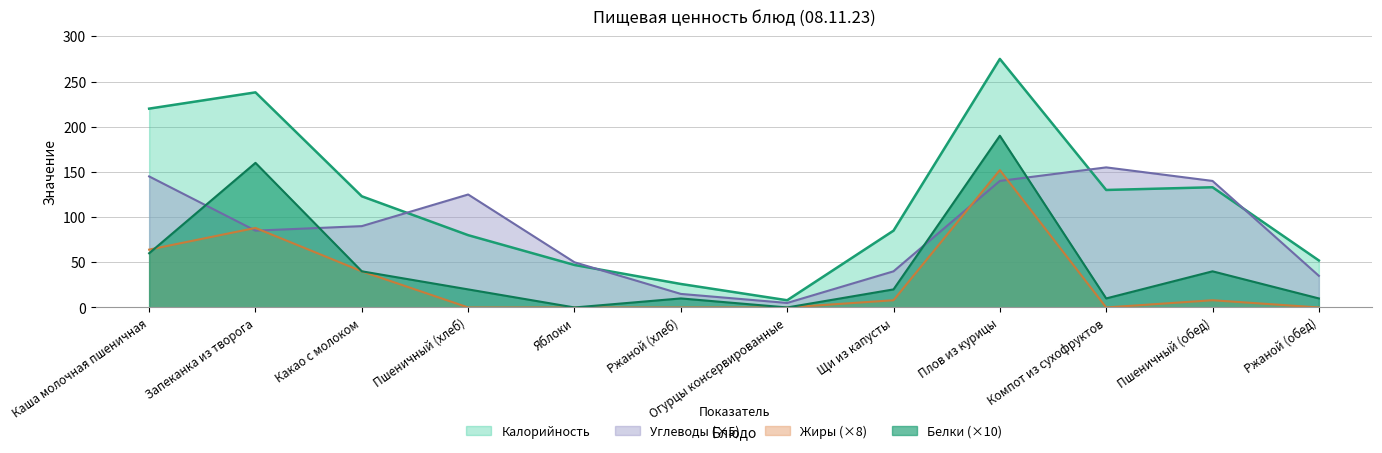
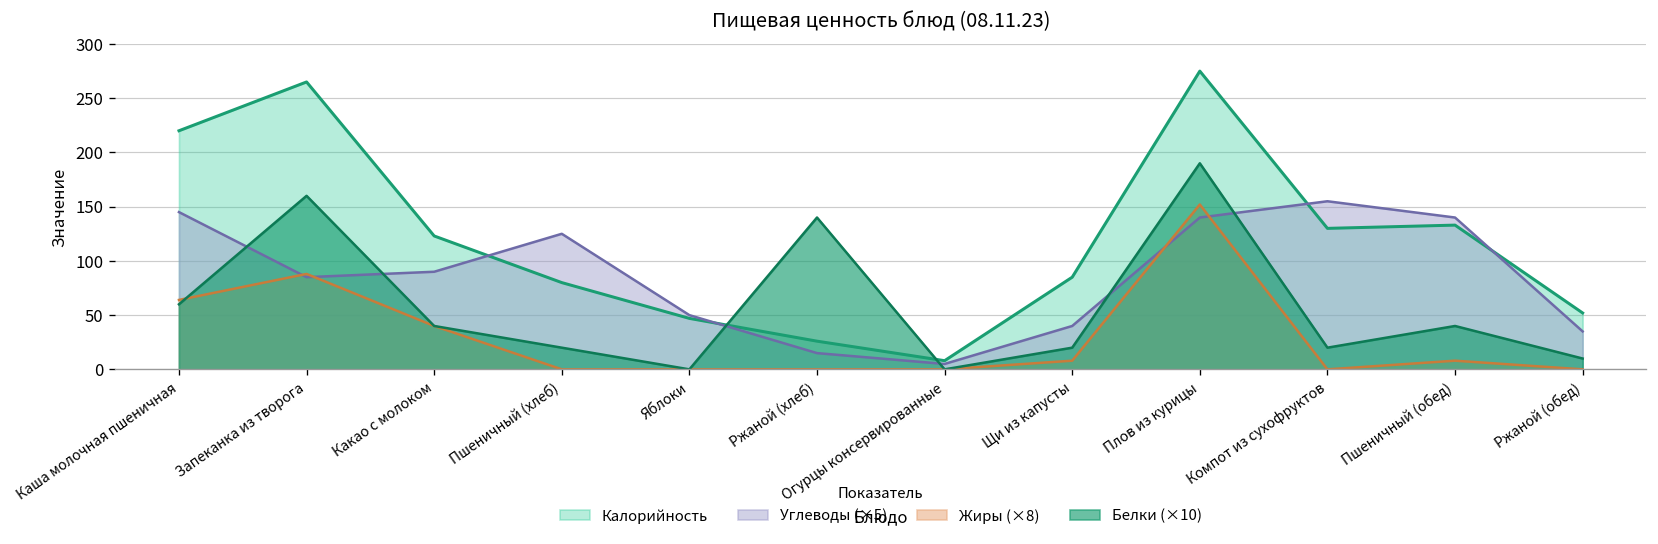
Калорийность, Запеканка из творога: 240 -> 270
Белки (×10), Ржаной (хлеб): 10 -> 140
Белки (×10), Компот из сухофруктов: 10 -> 20
